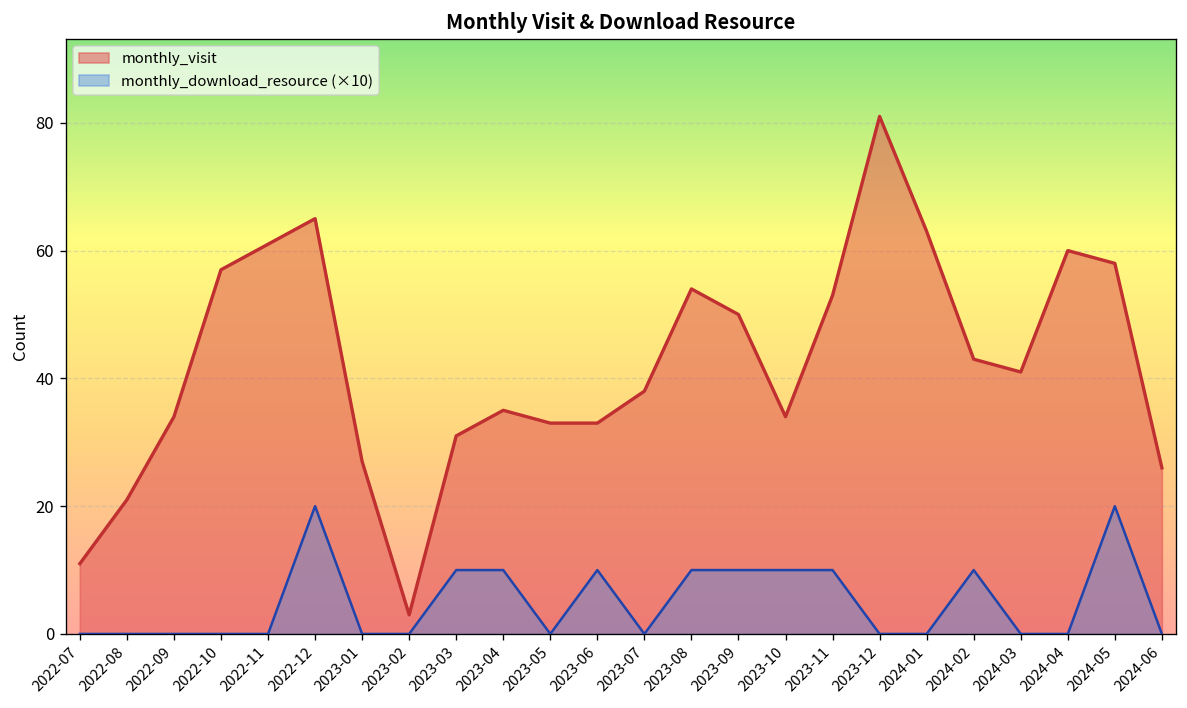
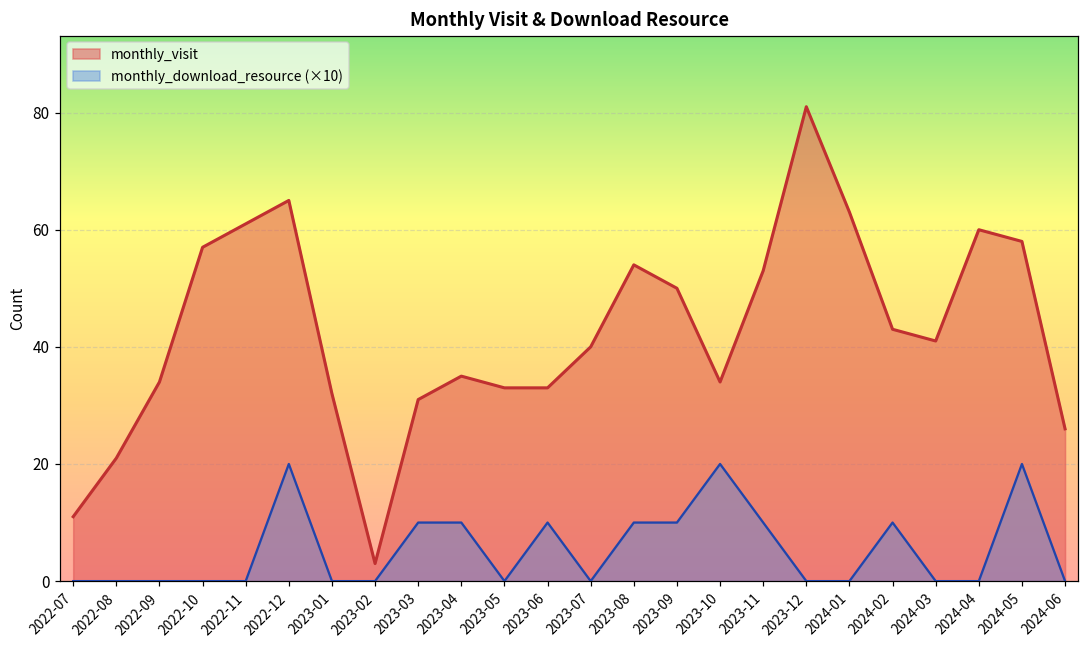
monthly_visit, 2023-01: 27 -> 32
monthly_visit, 2023-07: 38 -> 40
monthly_download_resource (×10), 2023-10: 10 -> 20
